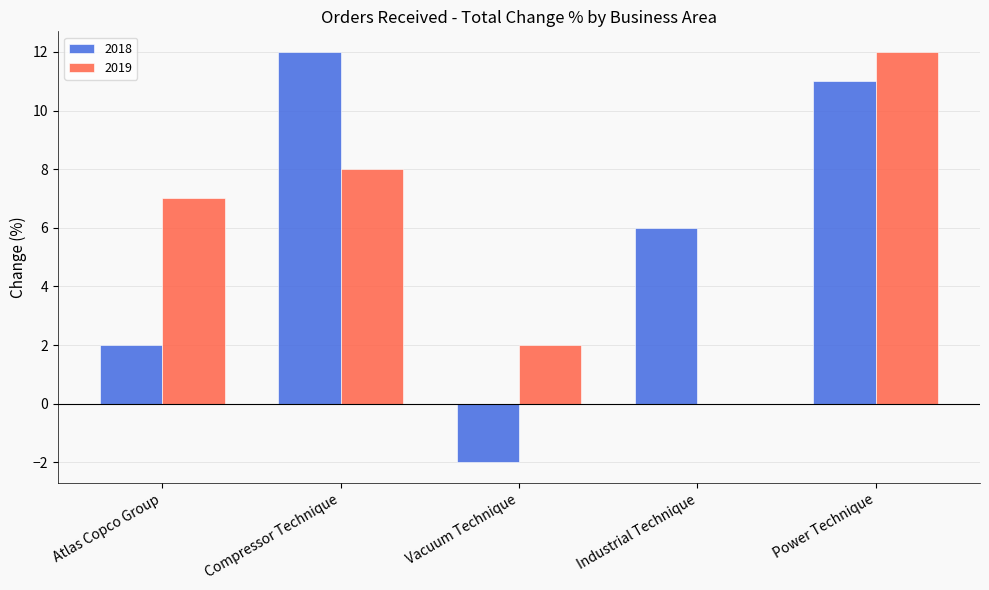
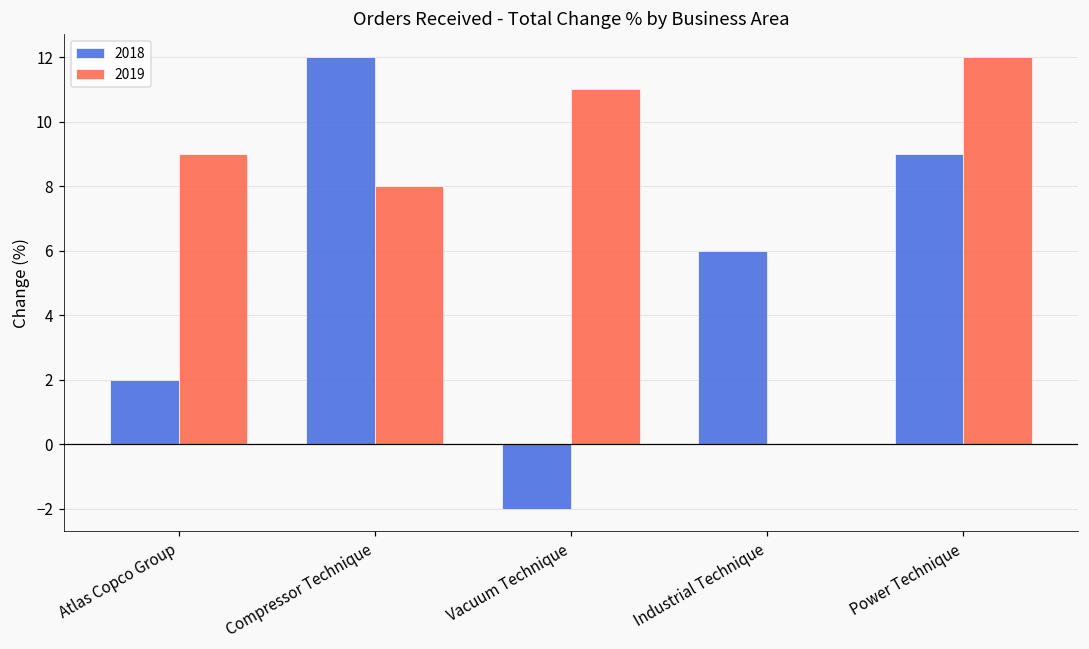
2019, Atlas Copco Group: 7 -> 9
2019, Vacuum Technique: 2 -> 11
2018, Power Technique: 11 -> 9
